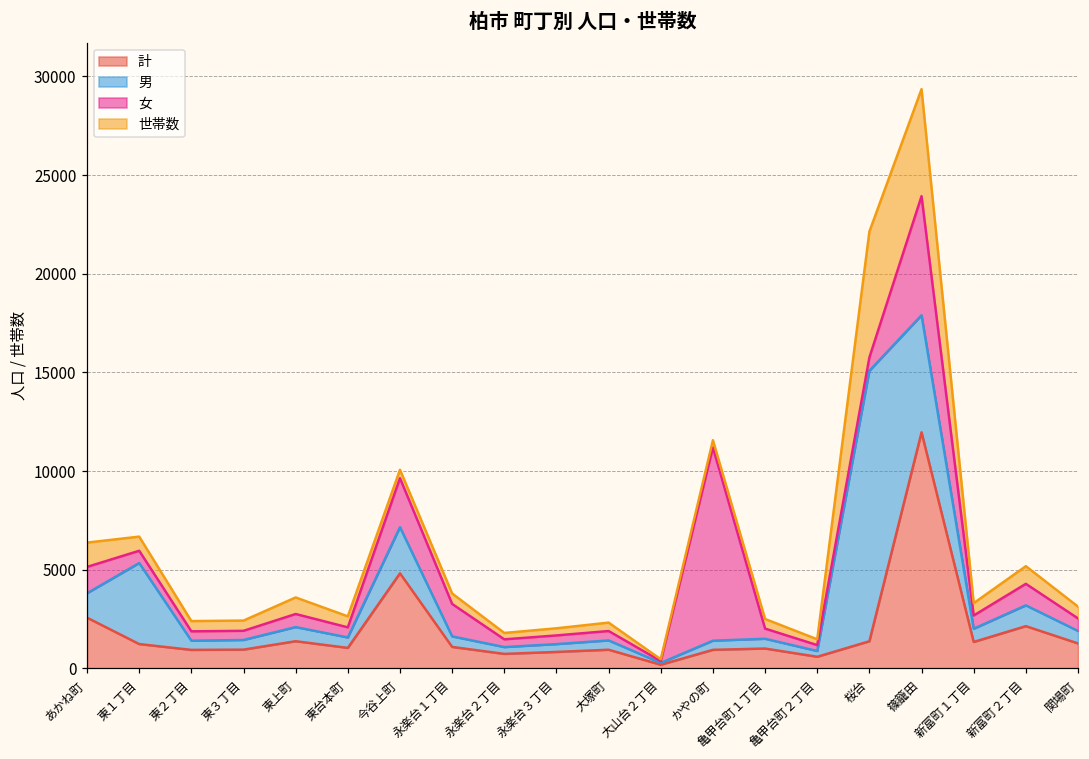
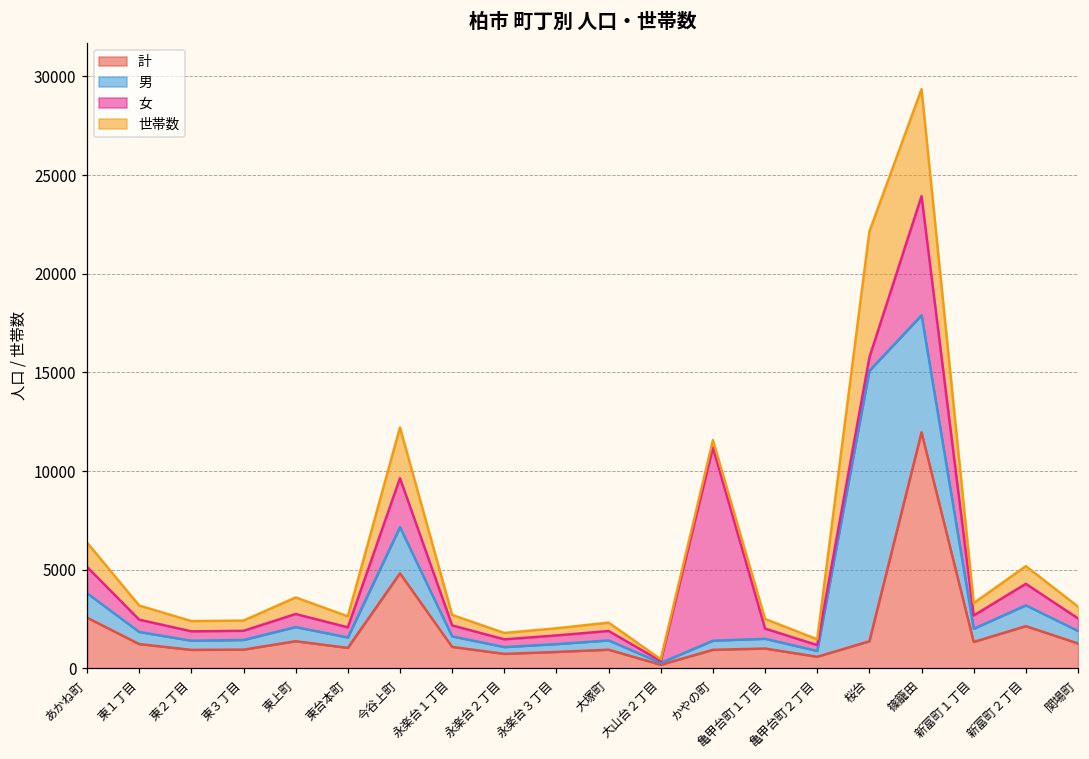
男, 東１丁目: 4100 -> 600
世帯数, 今谷上町: 400 -> 2600
女, 永楽台１丁目: 1600 -> 600
